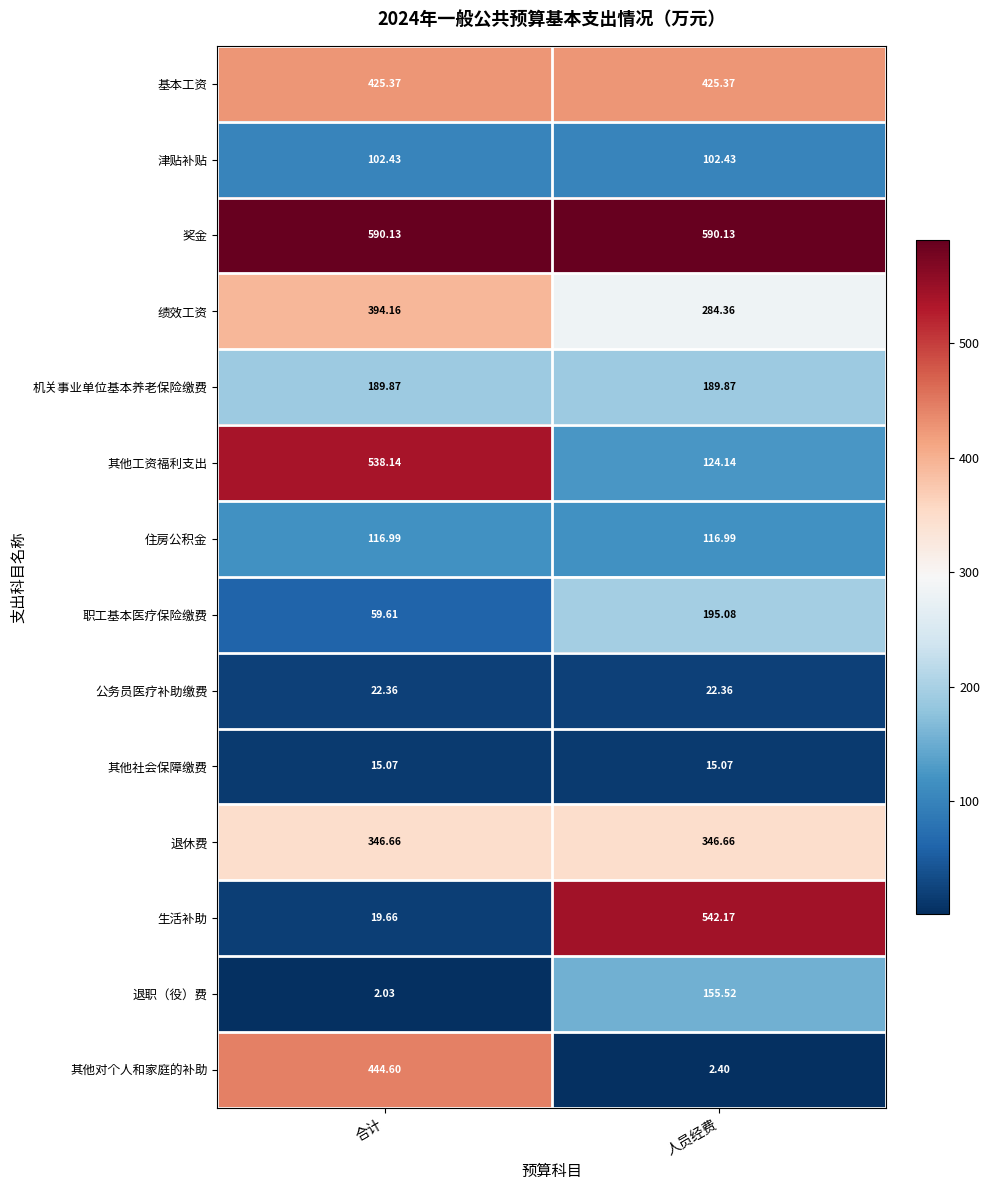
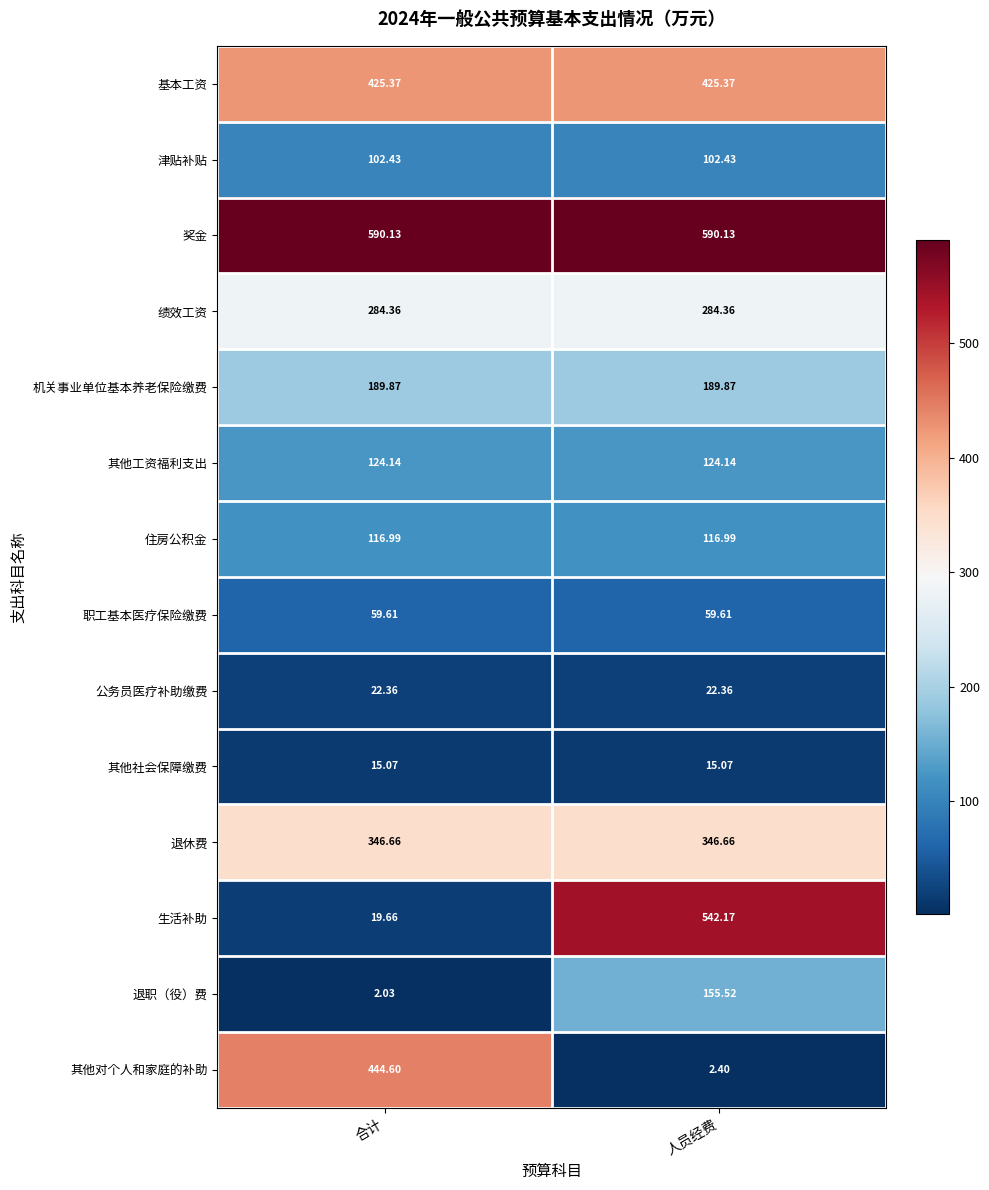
绩效工资, 合计: 394.16 -> 284.36
其他工资福利支出, 合计: 538.14 -> 124.14
职工基本医疗保险缴费, 人员经费: 195.08 -> 59.61
